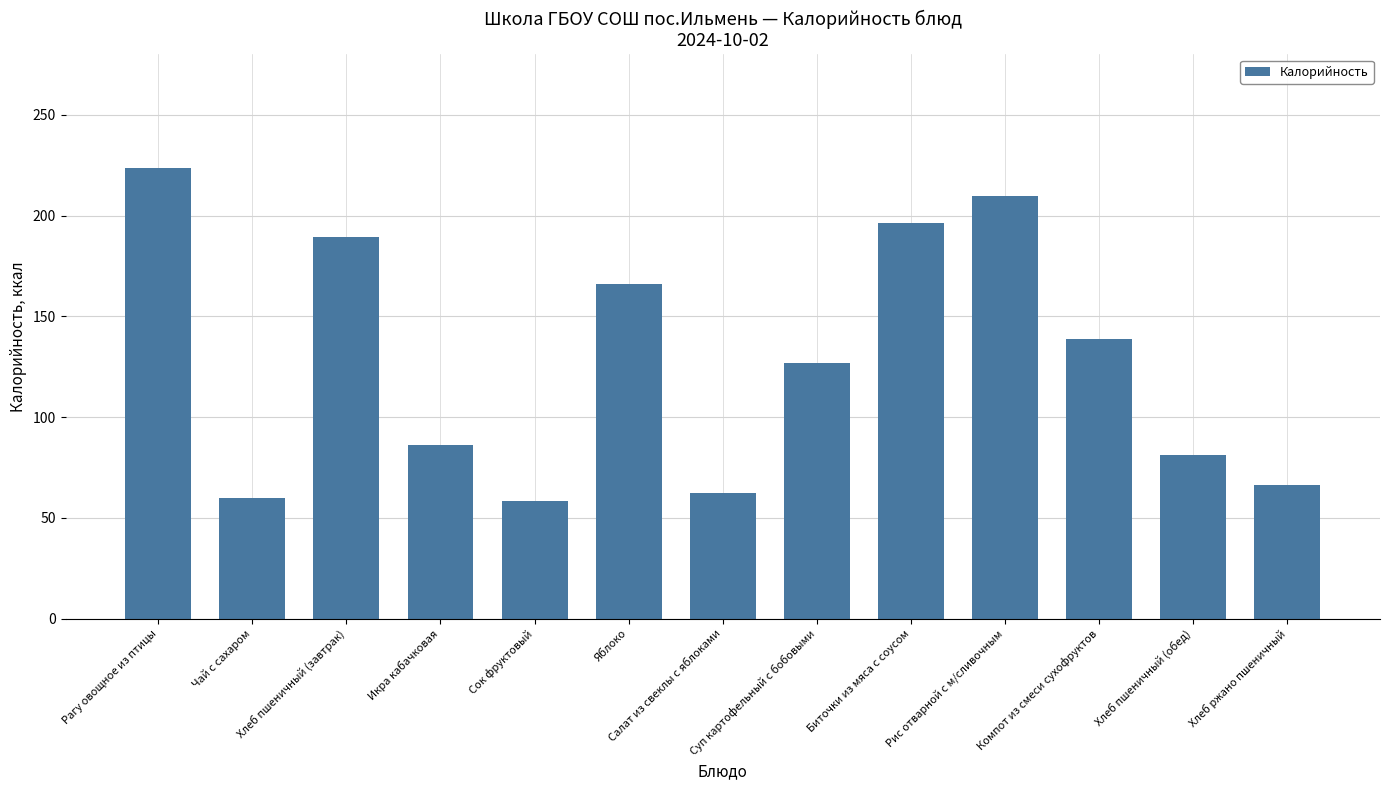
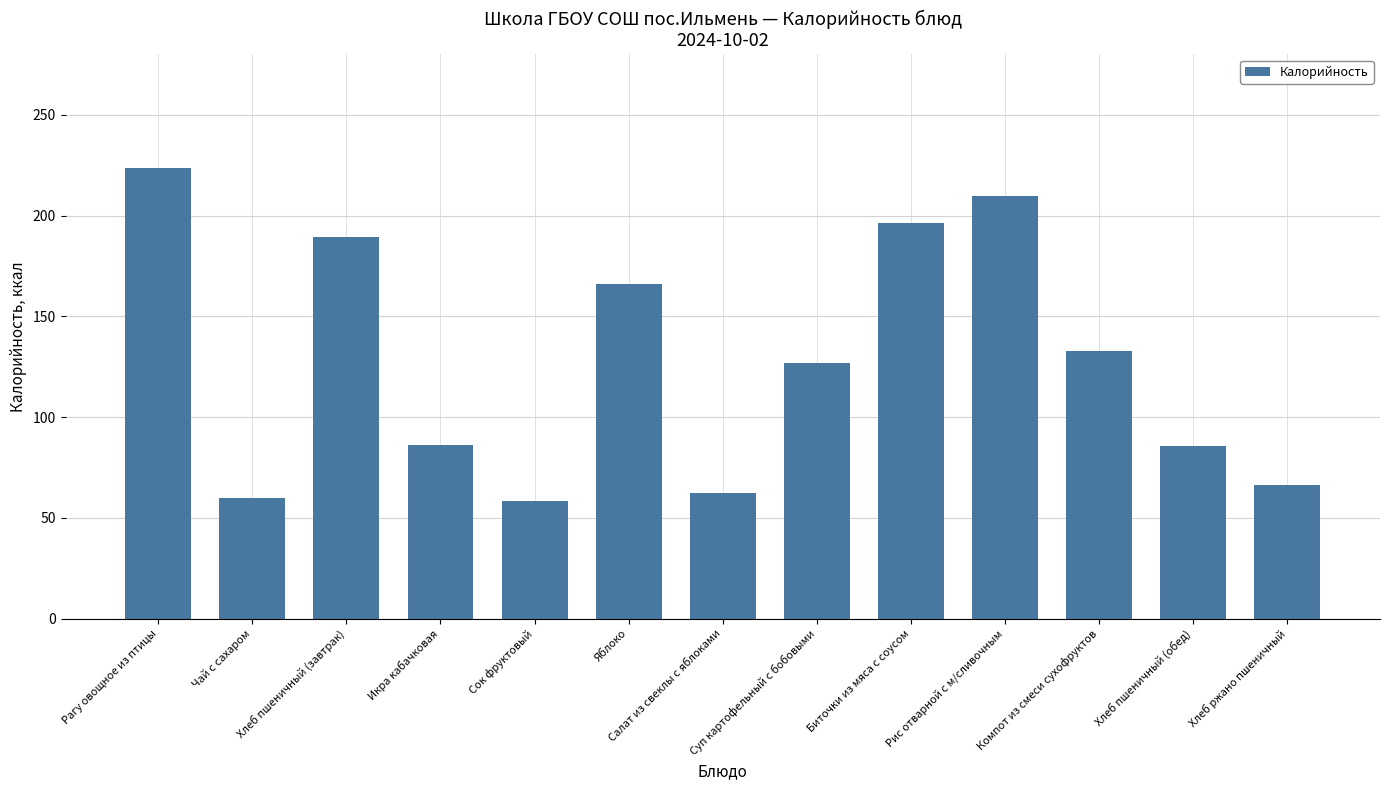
Компот из смеси сухофруктов: 139 -> 133
Хлеб пшеничный (обед): 81 -> 86
